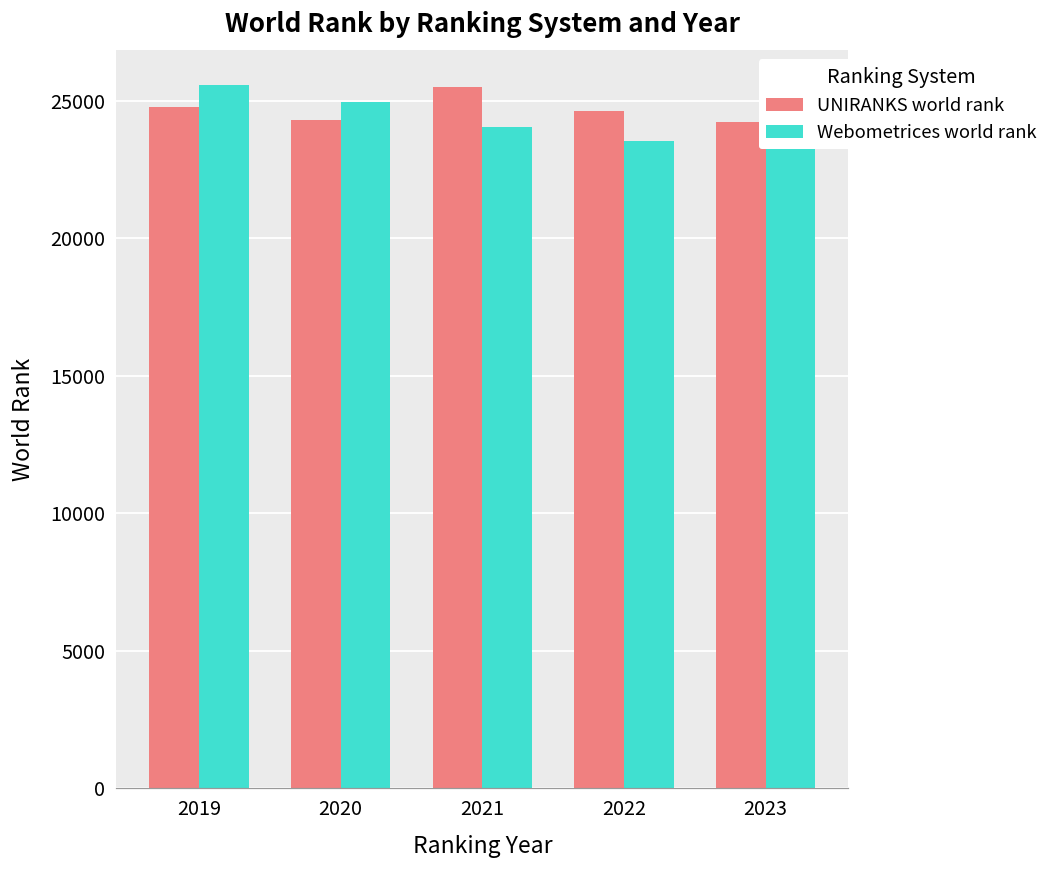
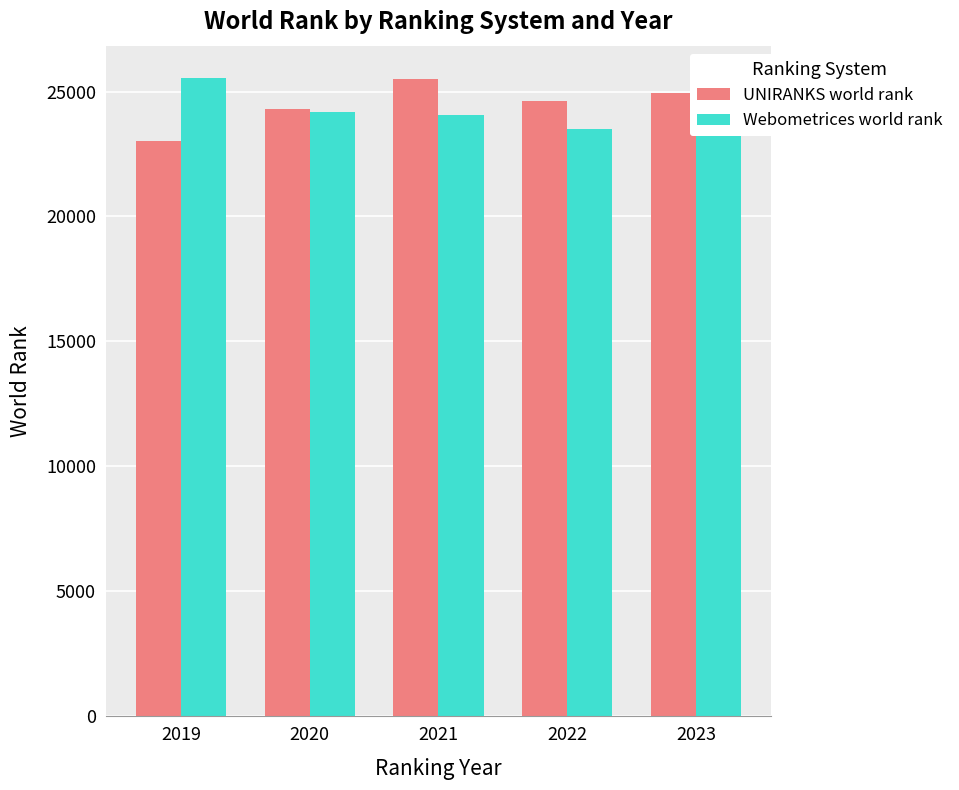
UNIRANKS world rank, 2019: 24800 -> 23000
Webometrices world rank, 2020: 24900 -> 24200
UNIRANKS world rank, 2023: 24200 -> 25000
